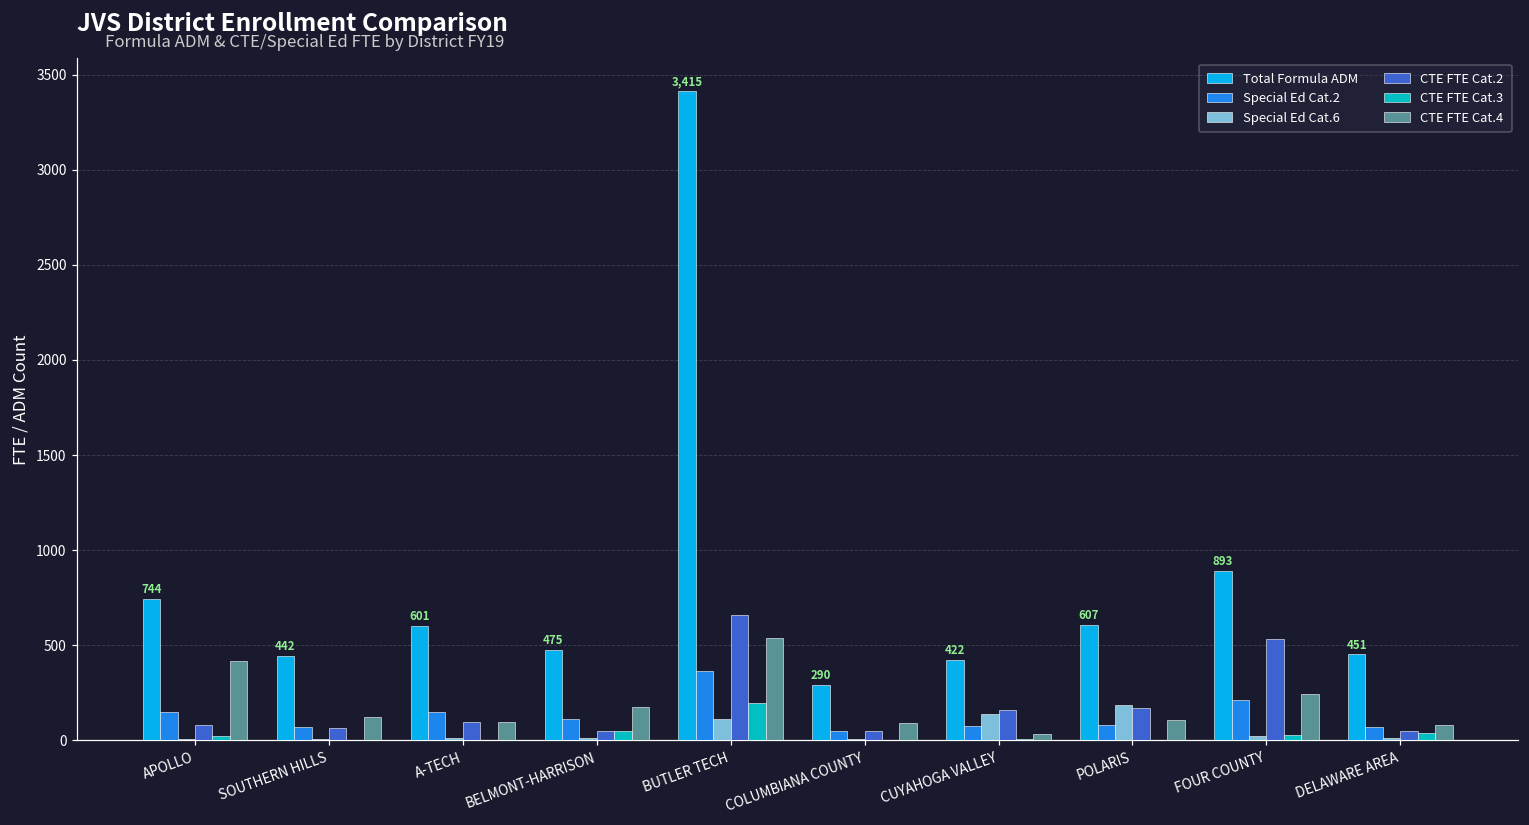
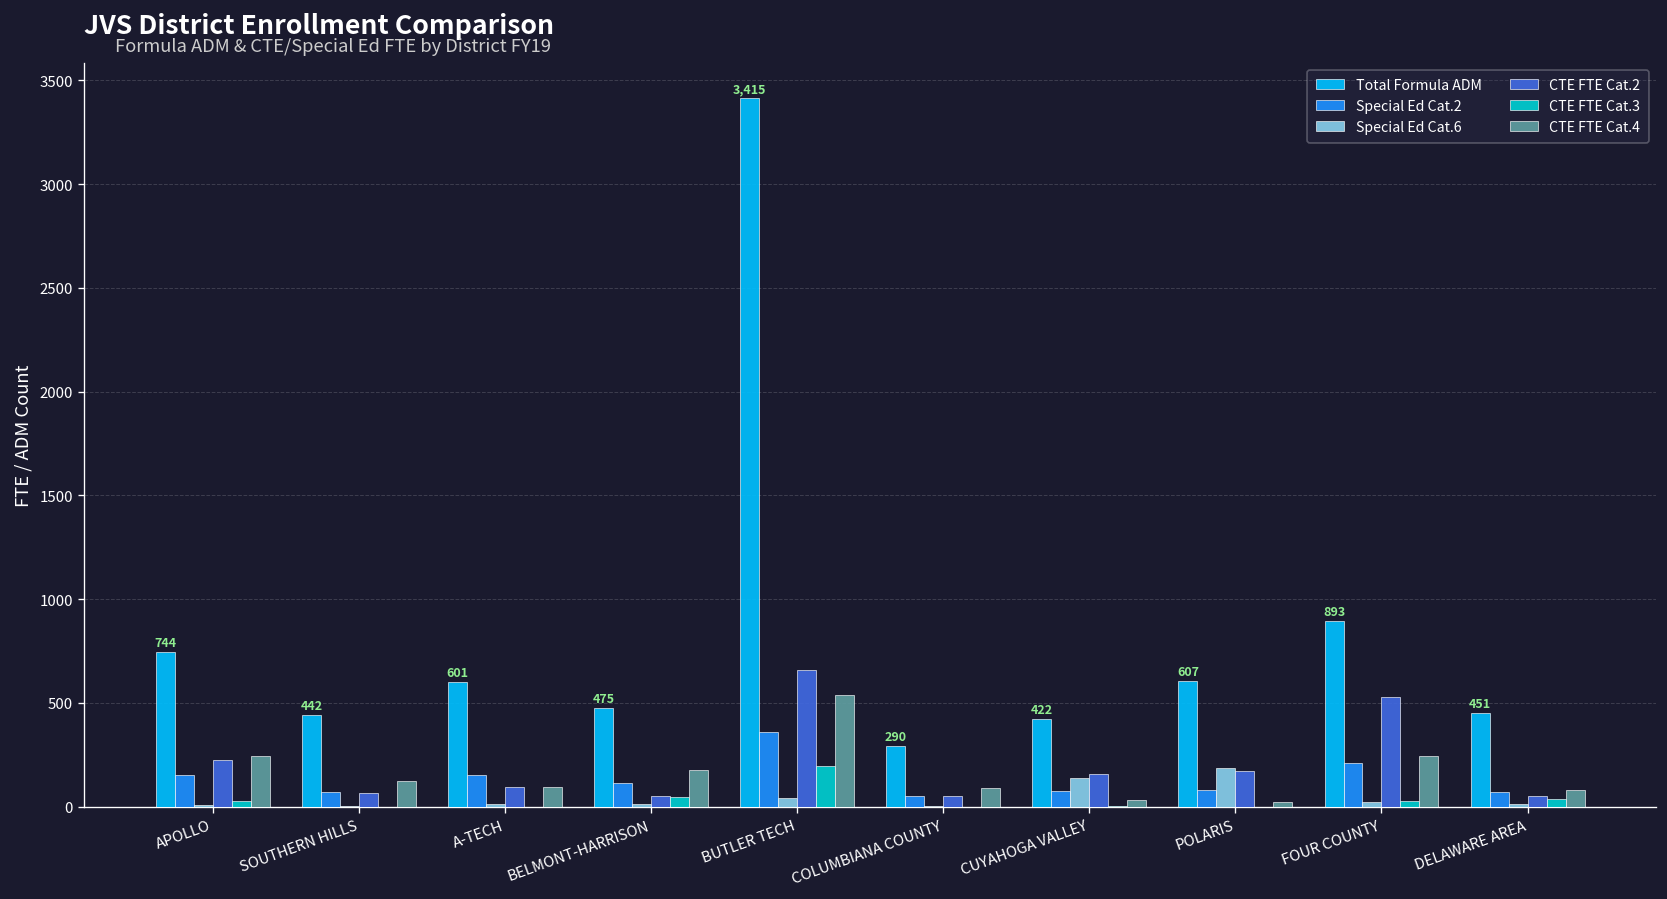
CTE FTE Cat.2, APOLLO: 80 -> 220
CTE FTE Cat.4, APOLLO: 420 -> 240
Special Ed Cat.6, BUTLER TECH: 110 -> 40
CTE FTE Cat.4, POLARIS: 110 -> 20
